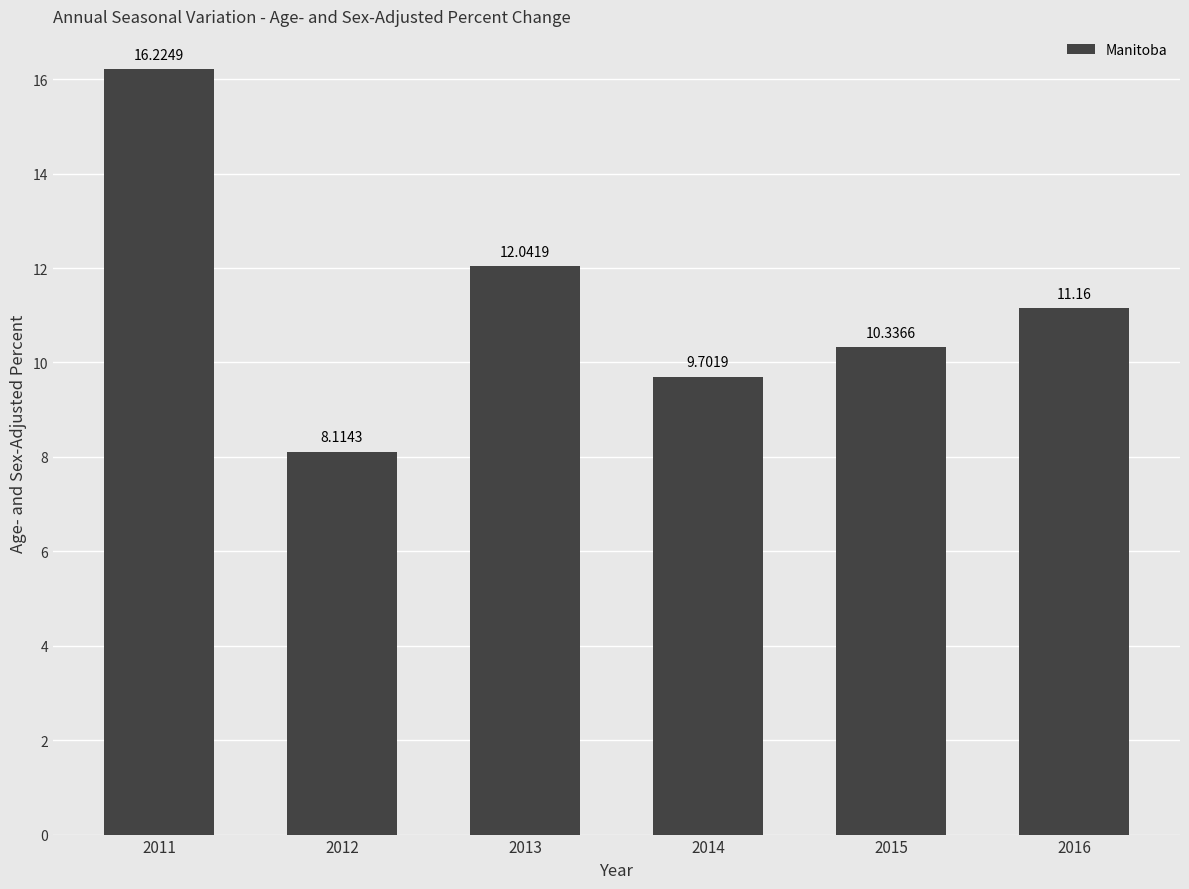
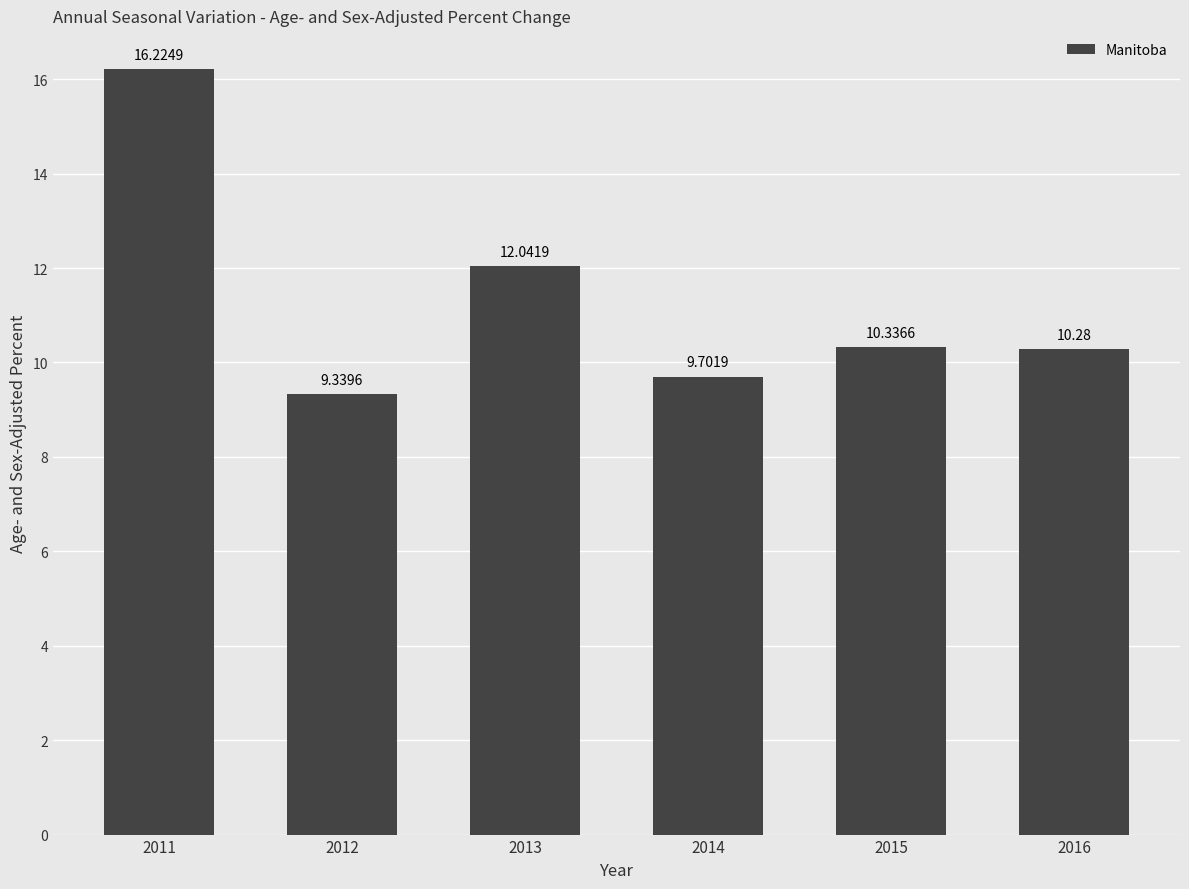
2012: 8.1143 -> 9.3396
2016: 11.16 -> 10.28
